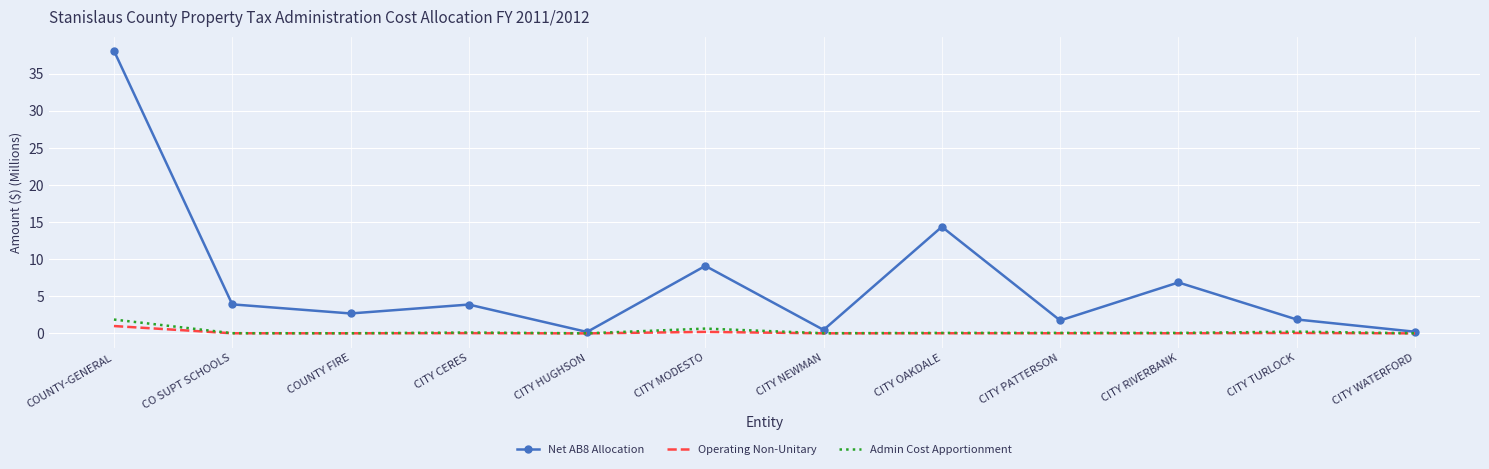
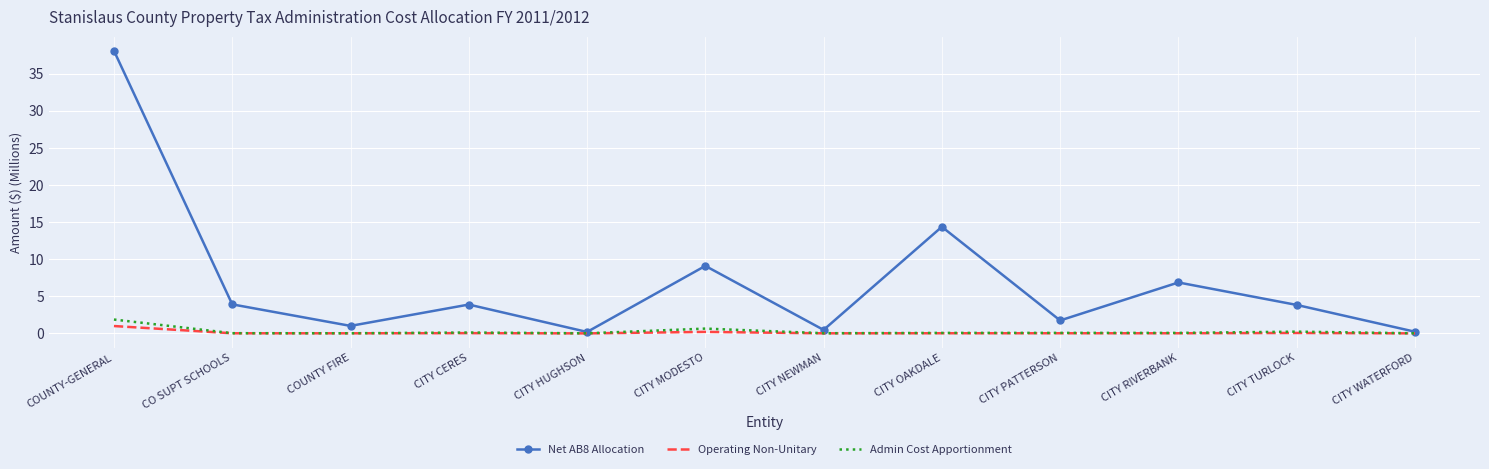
Net AB8 Allocation, COUNTY FIRE: 3 -> 1
Net AB8 Allocation, CITY TURLOCK: 2 -> 4
